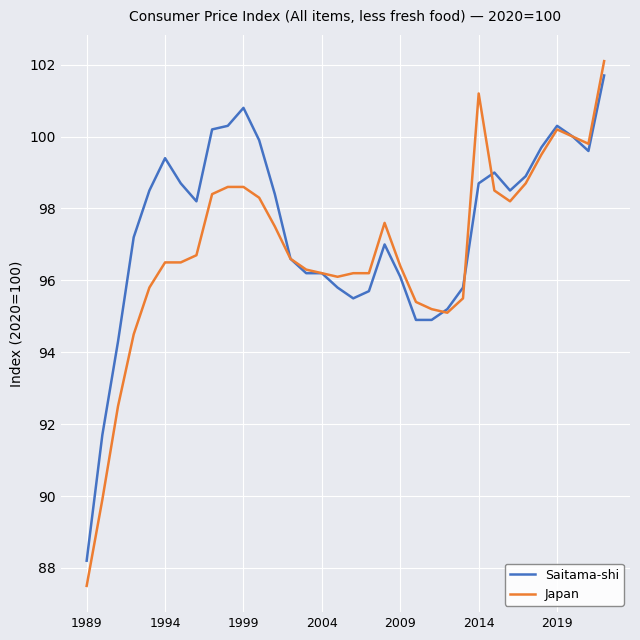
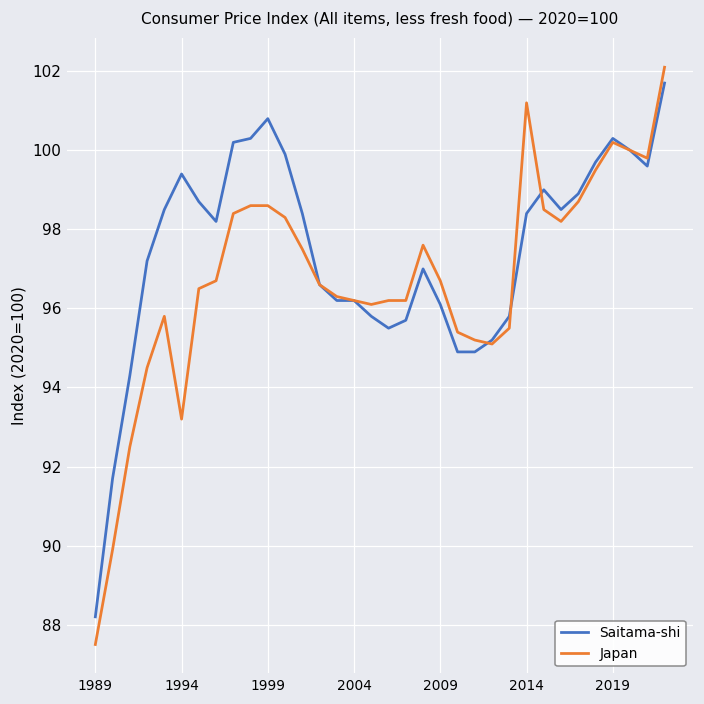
Japan, 1994: 96.5 -> 93.2
Japan, 2009: 96.4 -> 96.7
Saitama-shi, 2014: 98.7 -> 98.4
